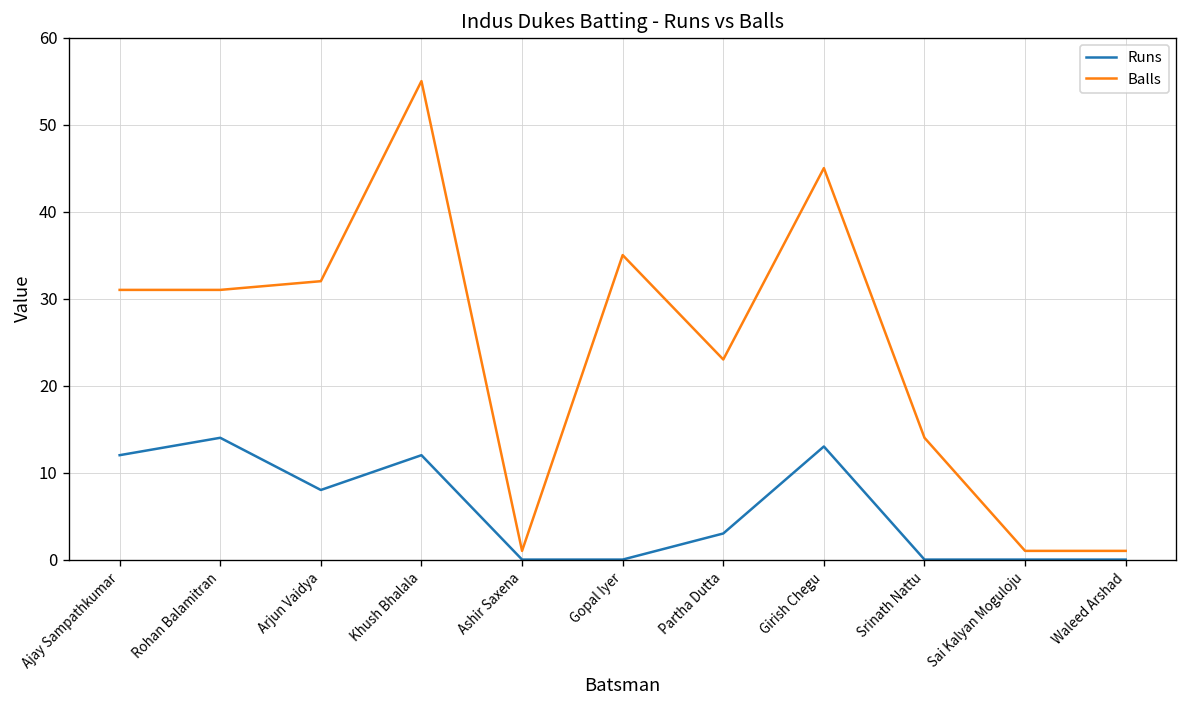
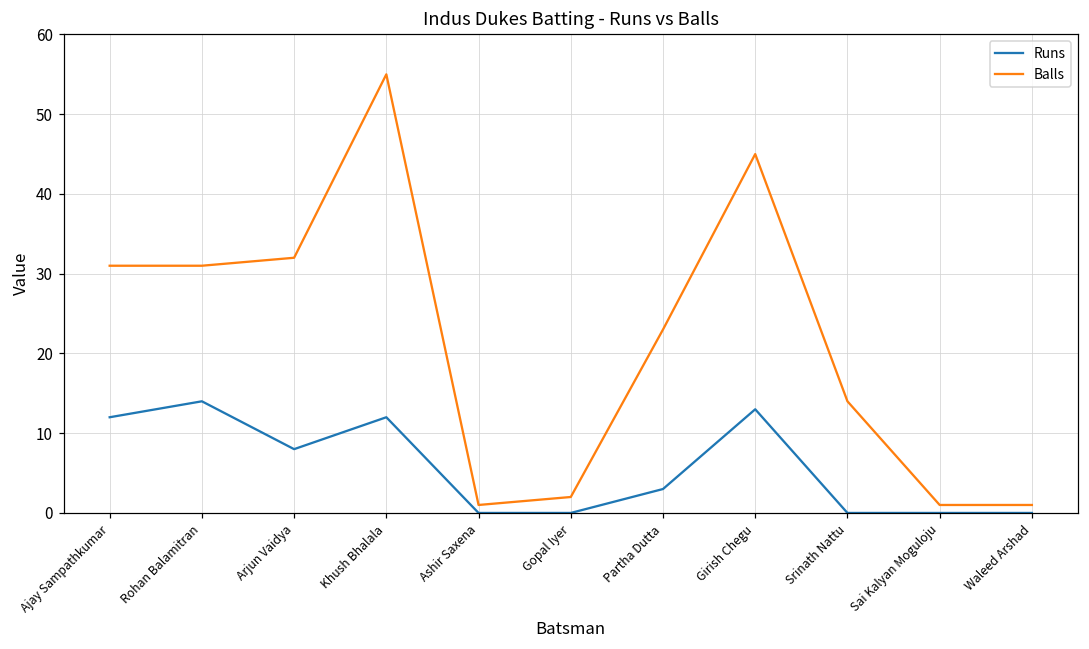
Balls, Gopal Iyer: 35 -> 2
